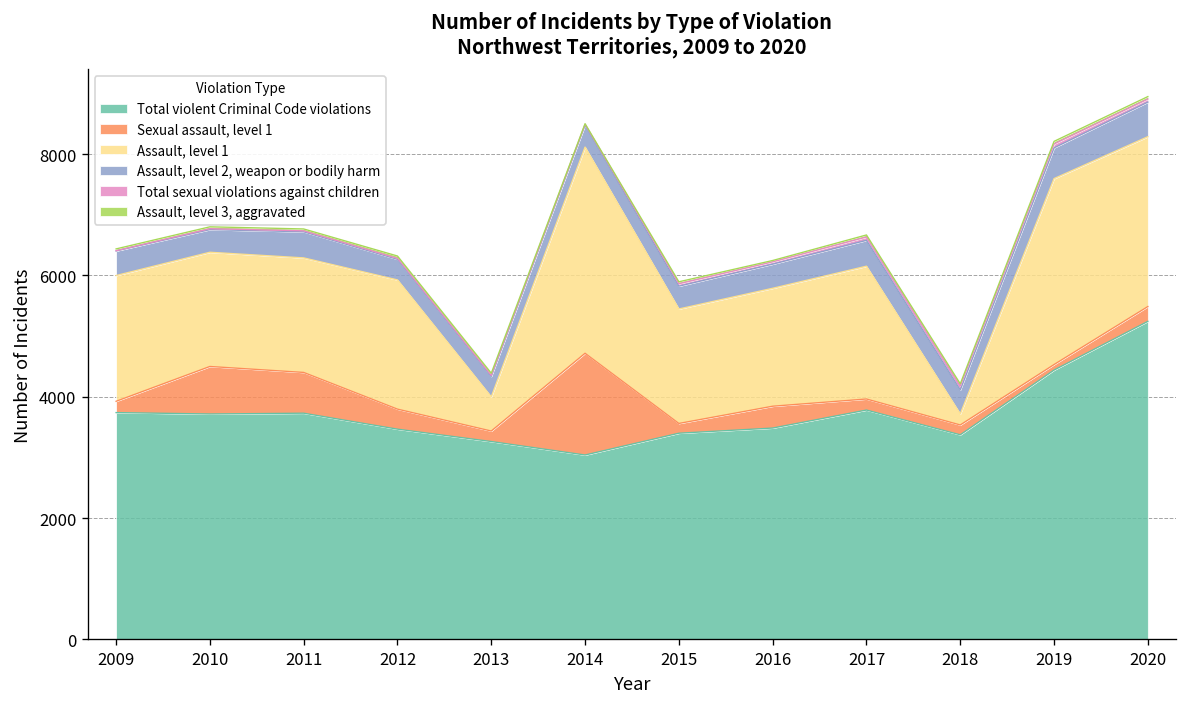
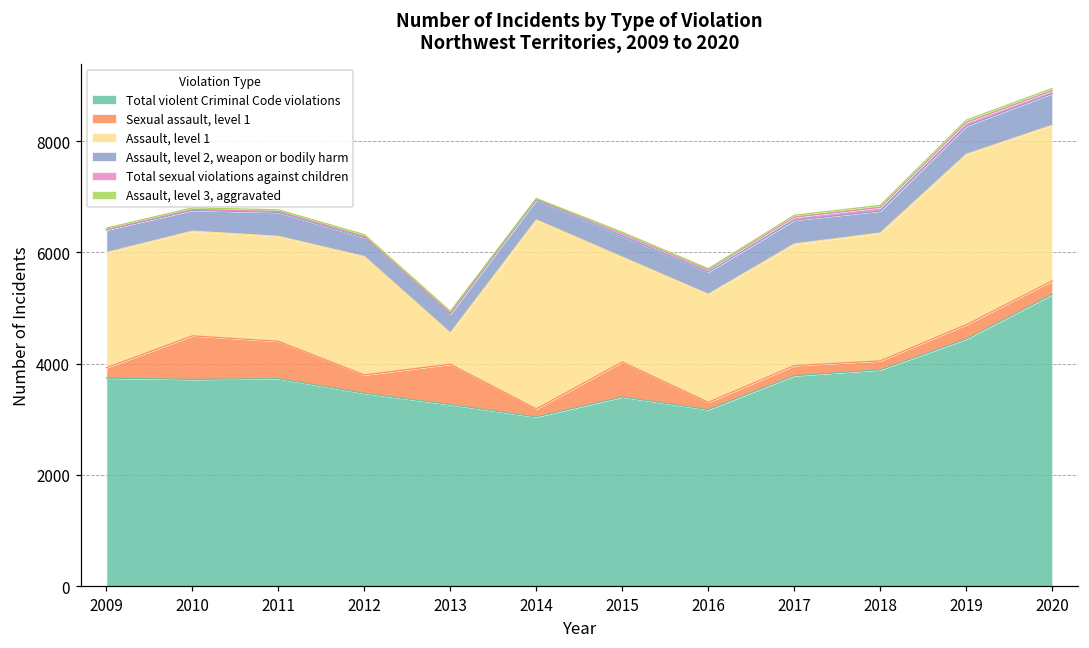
Sexual assault, level 1, 2013: 200 -> 700
Sexual assault, level 1, 2014: 1700 -> 100
Sexual assault, level 1, 2015: 200 -> 600
Total violent Criminal Code violations, 2016: 3500 -> 3200
Sexual assault, level 1, 2016: 400 -> 100
Total violent Criminal Code violations, 2018: 3400 -> 3900
Assault, level 1, 2018: 200 -> 2300
Sexual assault, level 1, 2019: 100 -> 300
